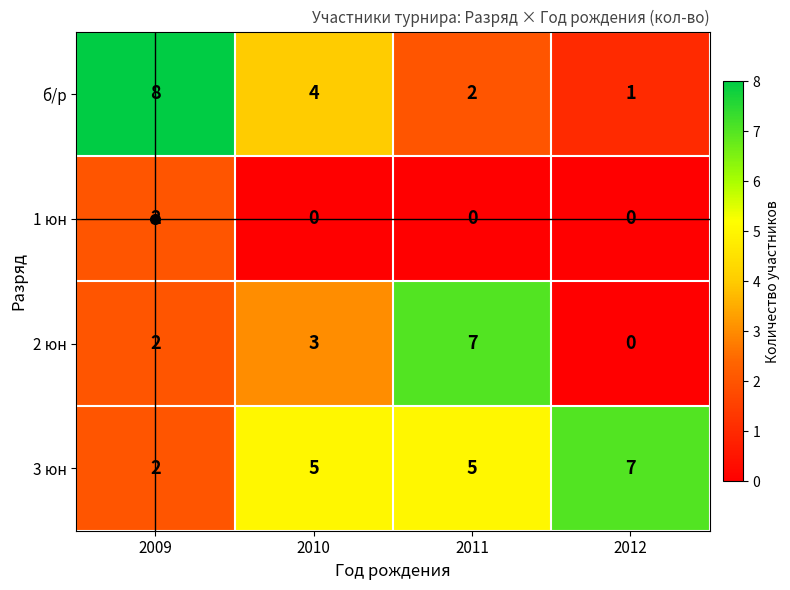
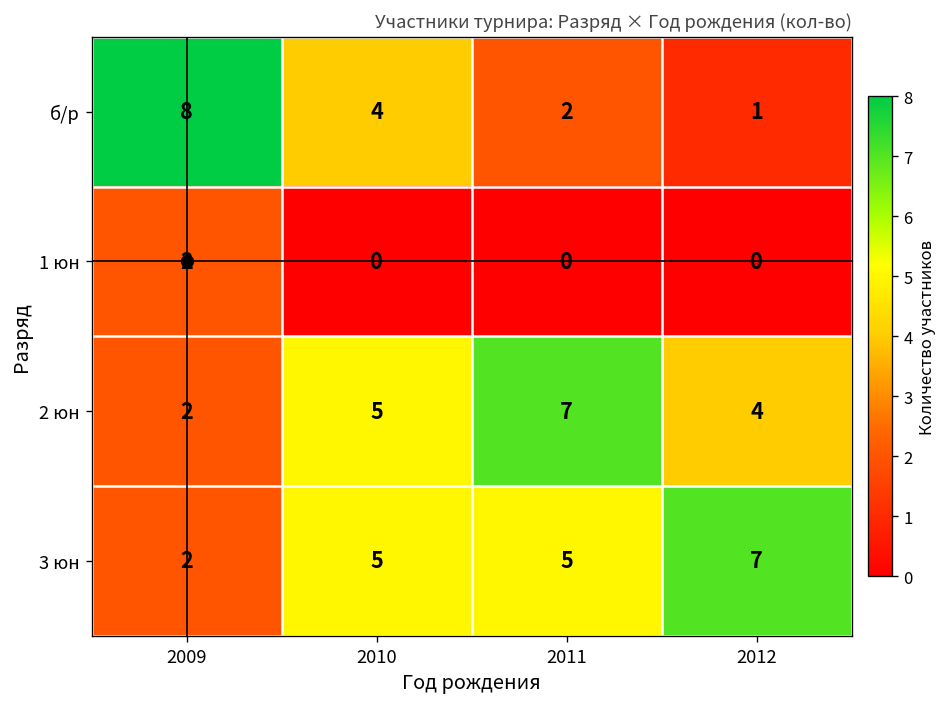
2 юн, 2010: 3 -> 5
2 юн, 2012: 0 -> 4
